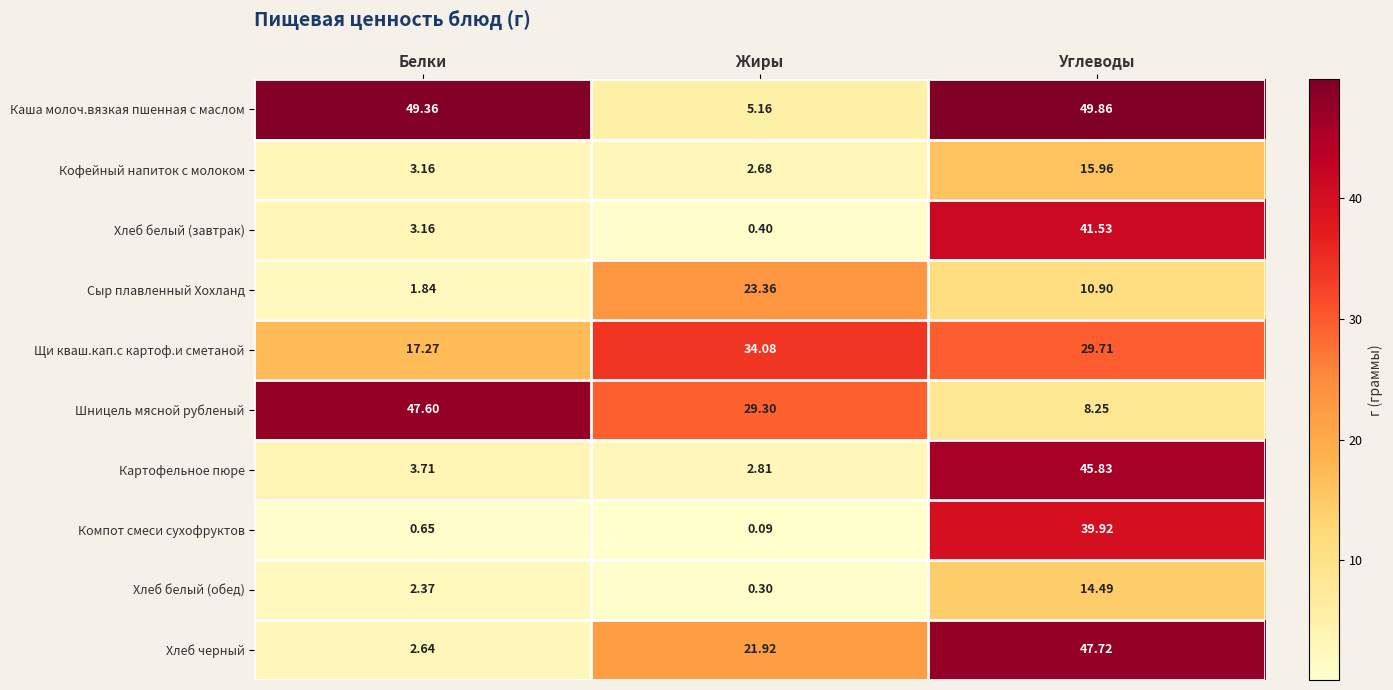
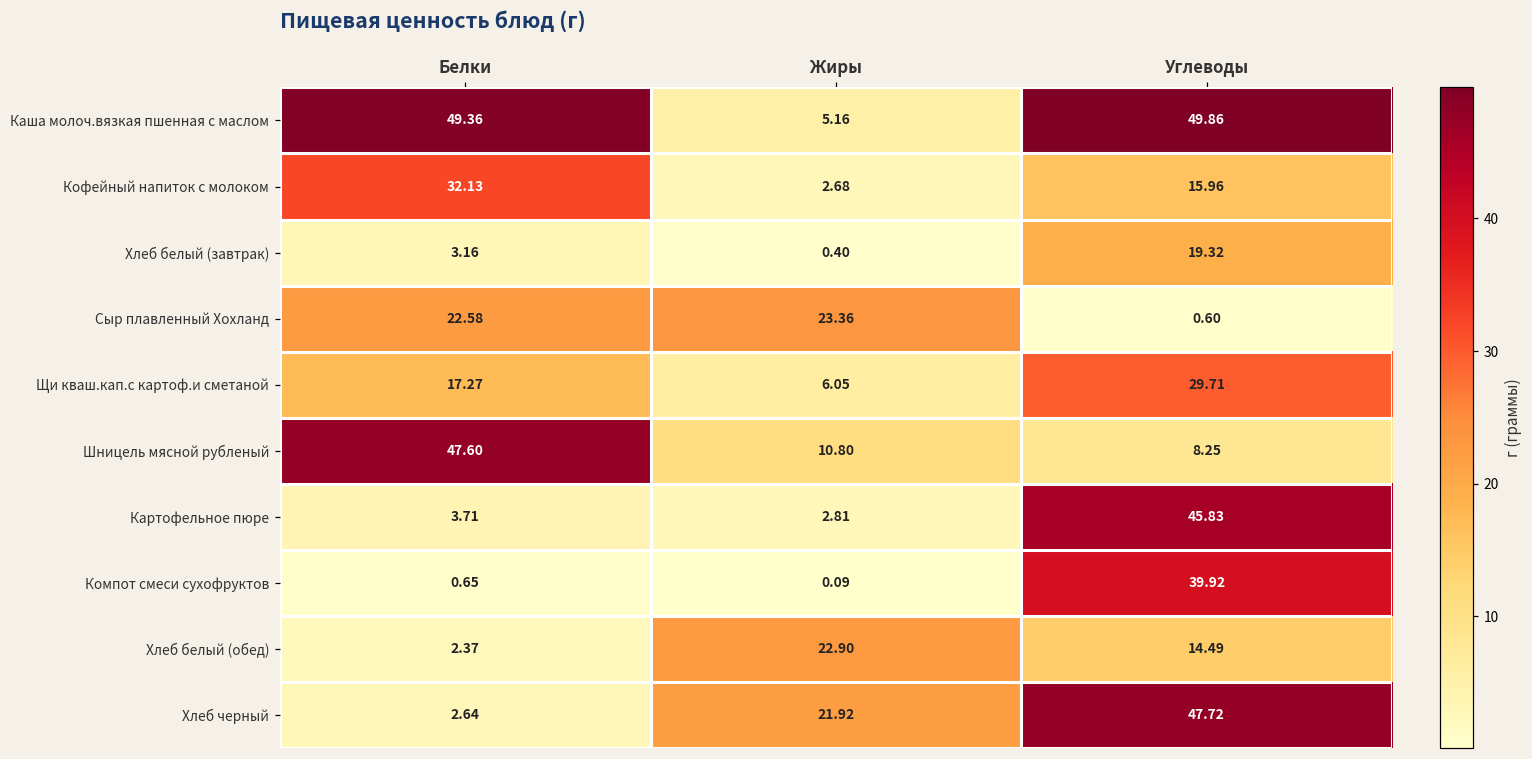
Кофейный напиток с молоком, Белки: 3.16 -> 32.13
Хлеб белый (завтрак), Углеводы: 41.53 -> 19.32
Сыр плавленный Хохланд, Белки: 1.84 -> 22.58
Сыр плавленный Хохланд, Углеводы: 10.90 -> 0.60
Щи кваш.кап.с картоф.и сметаной, Жиры: 34.08 -> 6.05
Шницель мясной рубленый, Жиры: 29.30 -> 10.80
Хлеб белый (обед), Жиры: 0.30 -> 22.90
